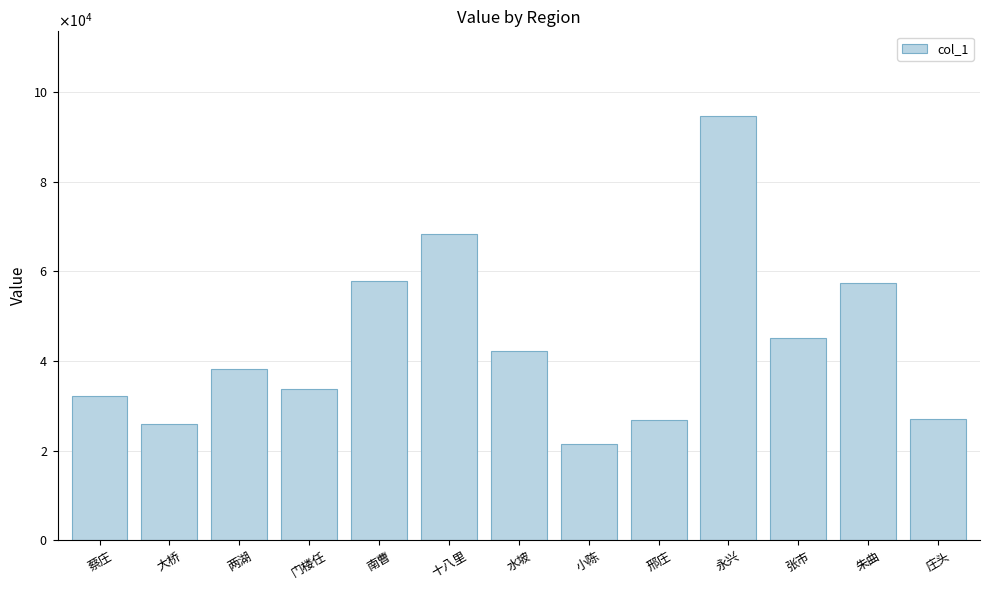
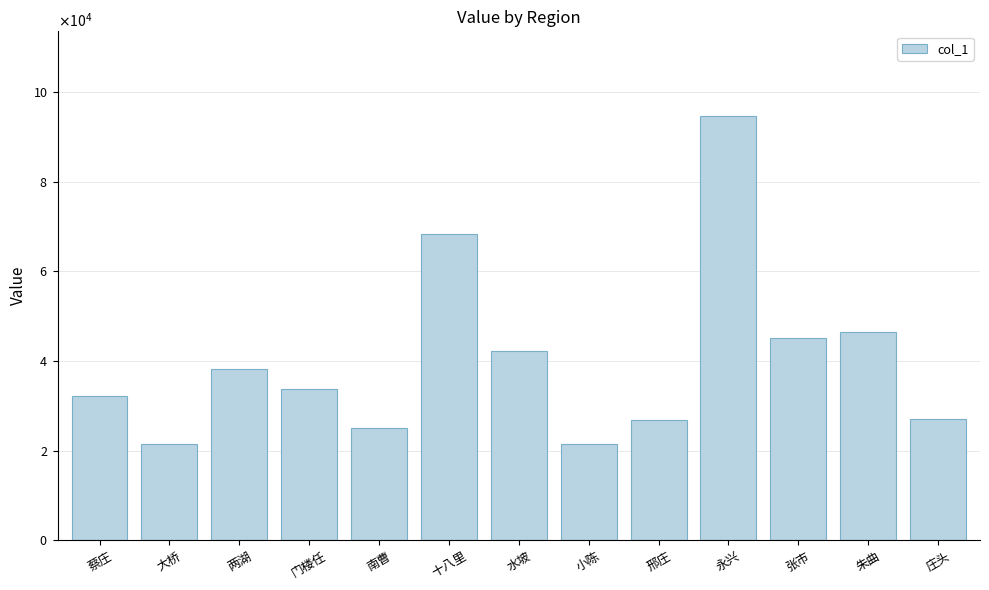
大桥: 26000 -> 22000
南曹: 58000 -> 25000
朱曲: 57000 -> 46000
